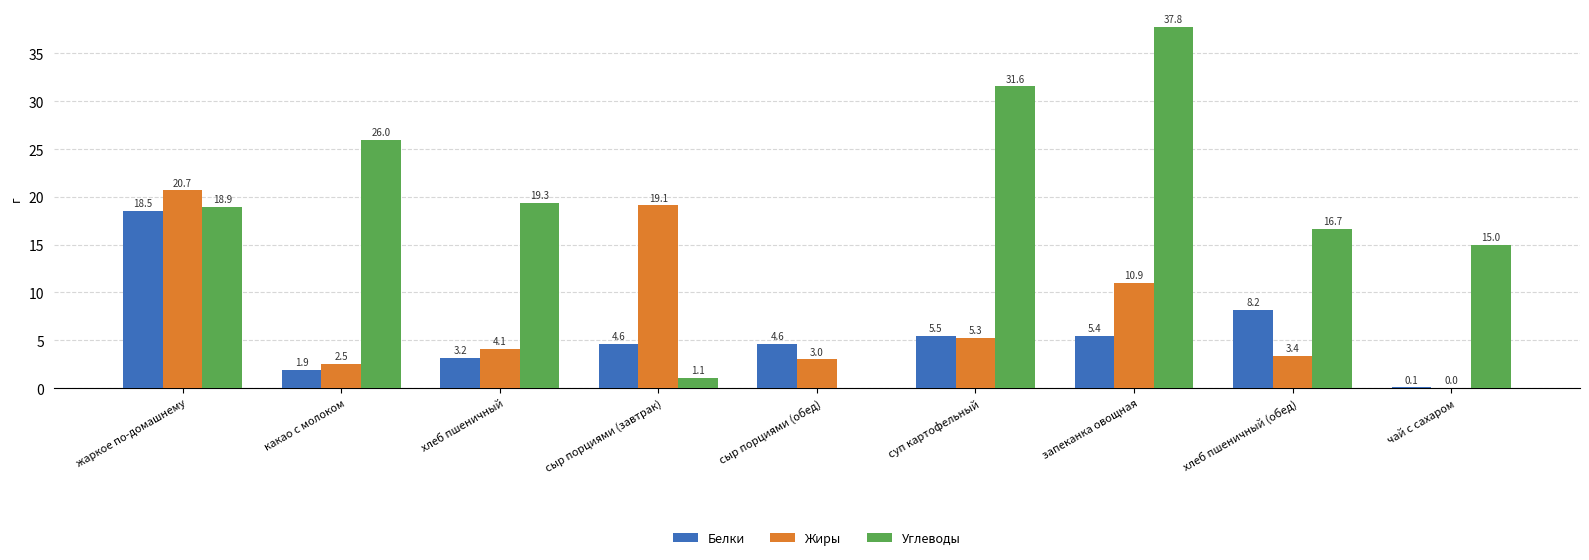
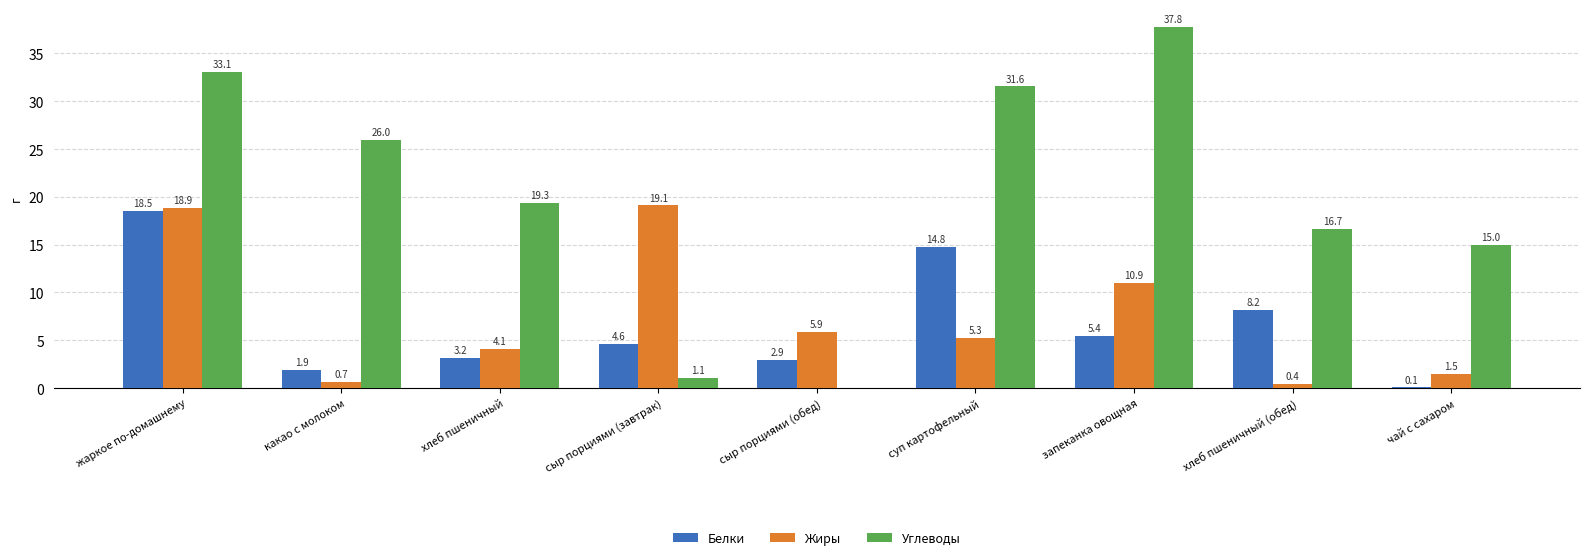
Жиры, жаркое по-домашнему: 20.7 -> 18.9
Углеводы, жаркое по-домашнему: 18.9 -> 33.1
Жиры, какао с молоком: 2.5 -> 0.7
Белки, сыр порциями (обед): 4.6 -> 2.9
Жиры, сыр порциями (обед): 3.0 -> 5.9
Белки, суп картофельный: 5.5 -> 14.8
Жиры, хлеб пшеничный (обед): 3.4 -> 0.4
Жиры, чай с сахаром: 0.0 -> 1.5
